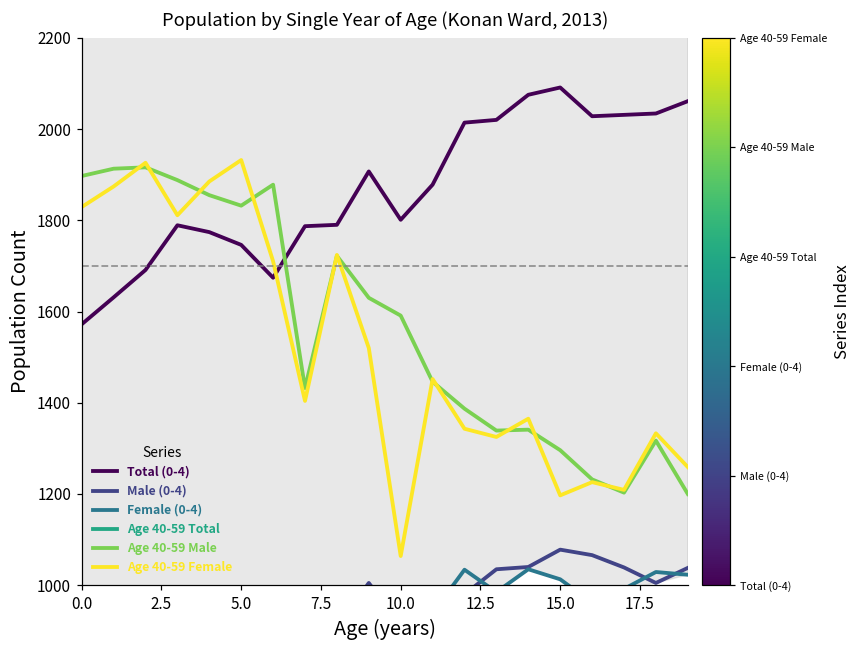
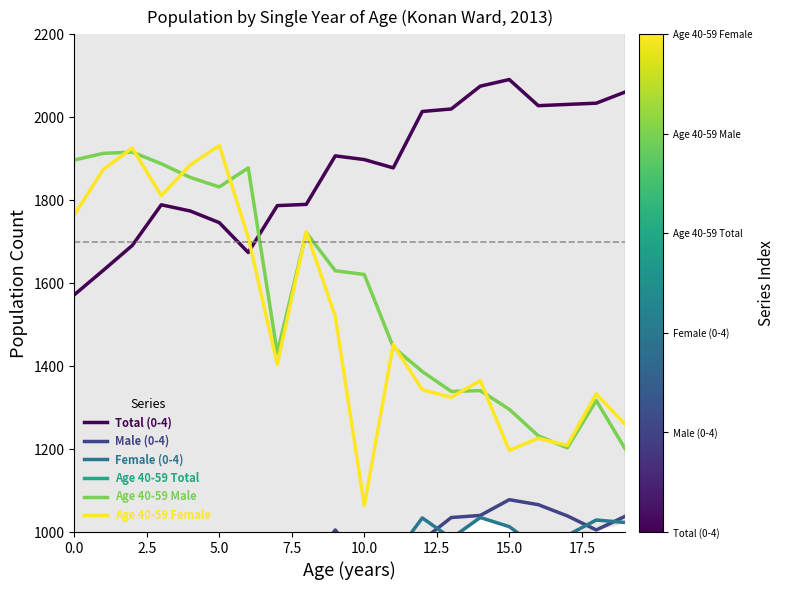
Age 40-59 Female, 0.0: 1830 -> 1770
Total (0-4), 10.0: 1800 -> 1900
Age 40-59 Male, 10.0: 1590 -> 1620
